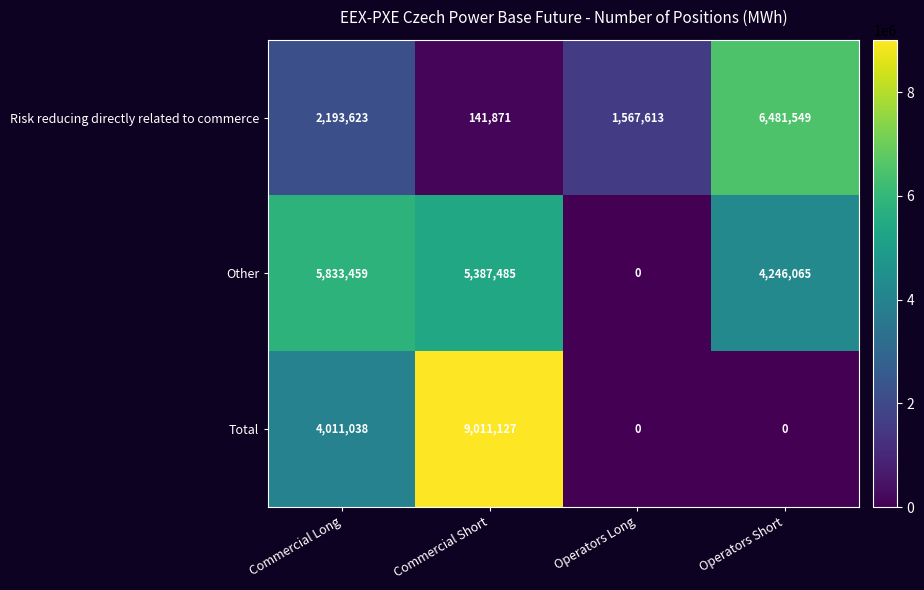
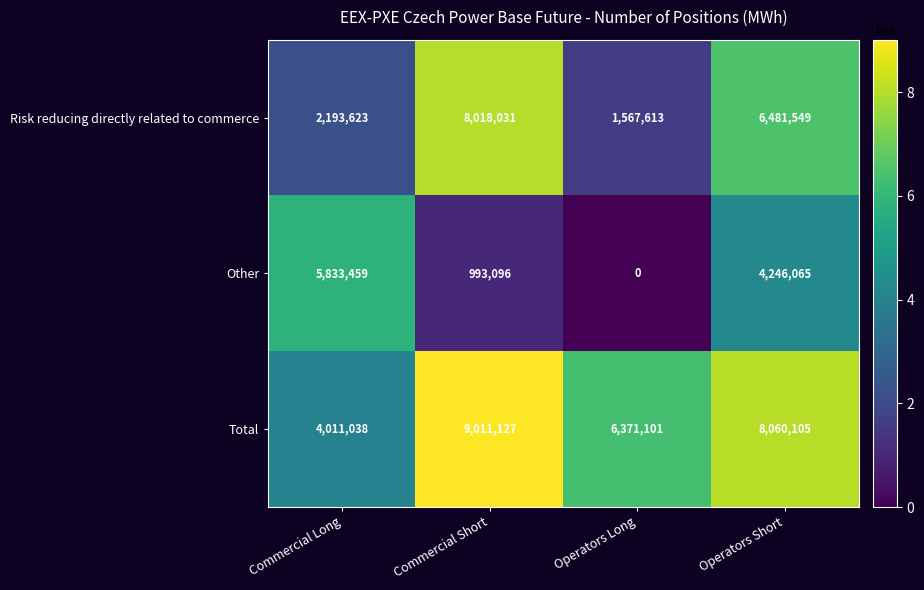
Risk reducing directly related to commerce, Commercial Short: 141,871 -> 8,018,031
Other, Commercial Short: 5,387,485 -> 993,096
Total, Operators Long: 0 -> 6,371,101
Total, Operators Short: 0 -> 8,060,105
